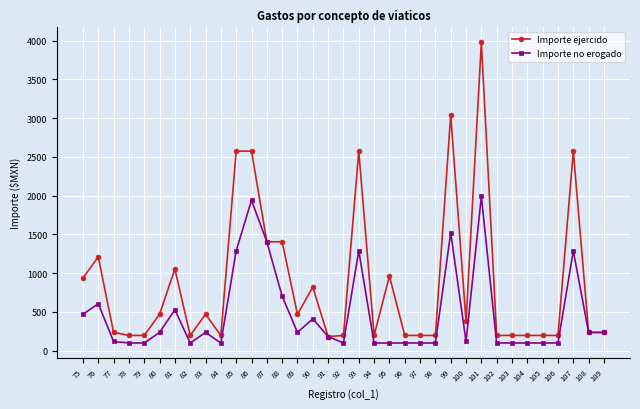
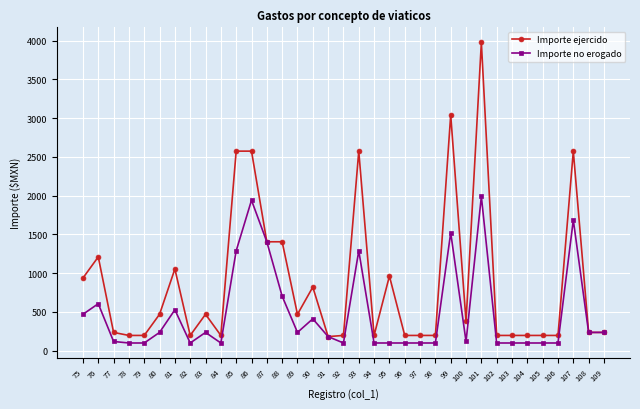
Importe no erogado, 107: 1300 -> 1700
